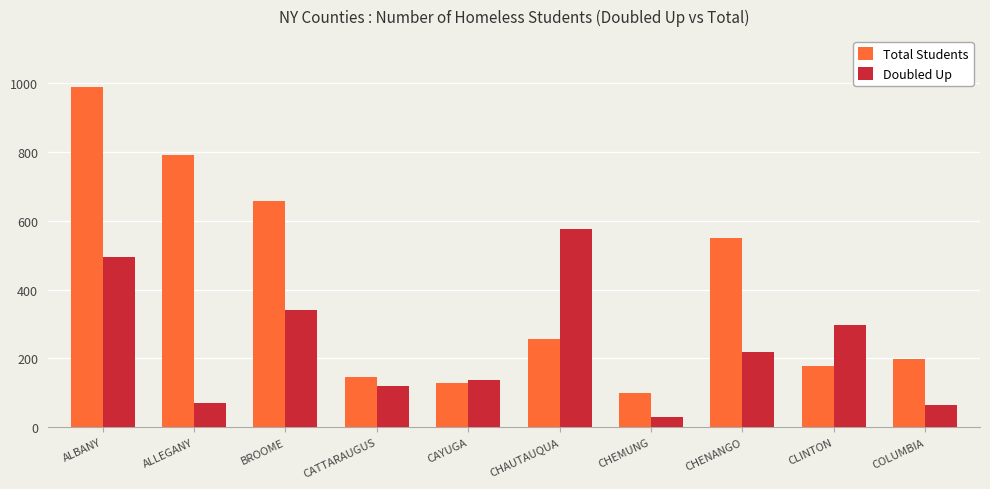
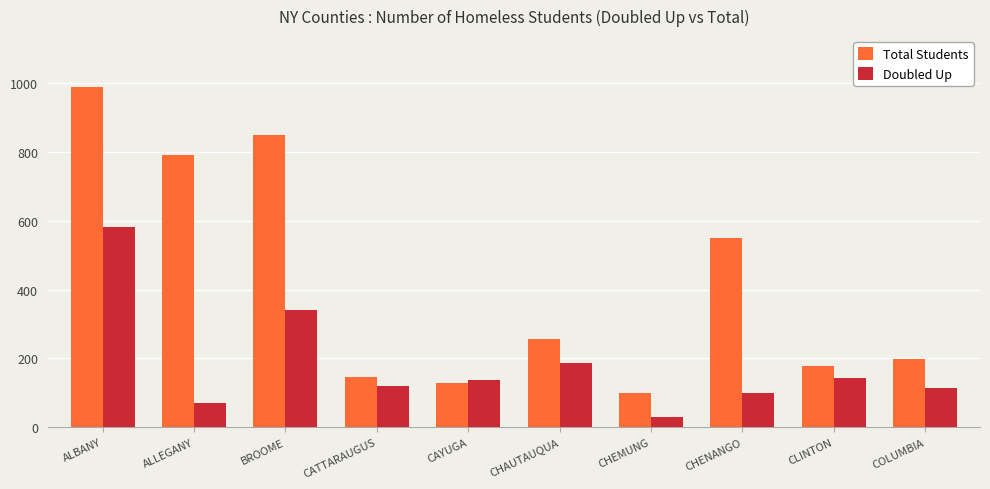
Doubled Up, ALBANY: 490 -> 580
Total Students, BROOME: 660 -> 850
Doubled Up, CHAUTAUQUA: 580 -> 190
Doubled Up, CHENANGO: 220 -> 100
Doubled Up, CLINTON: 300 -> 140
Doubled Up, COLUMBIA: 60 -> 110
